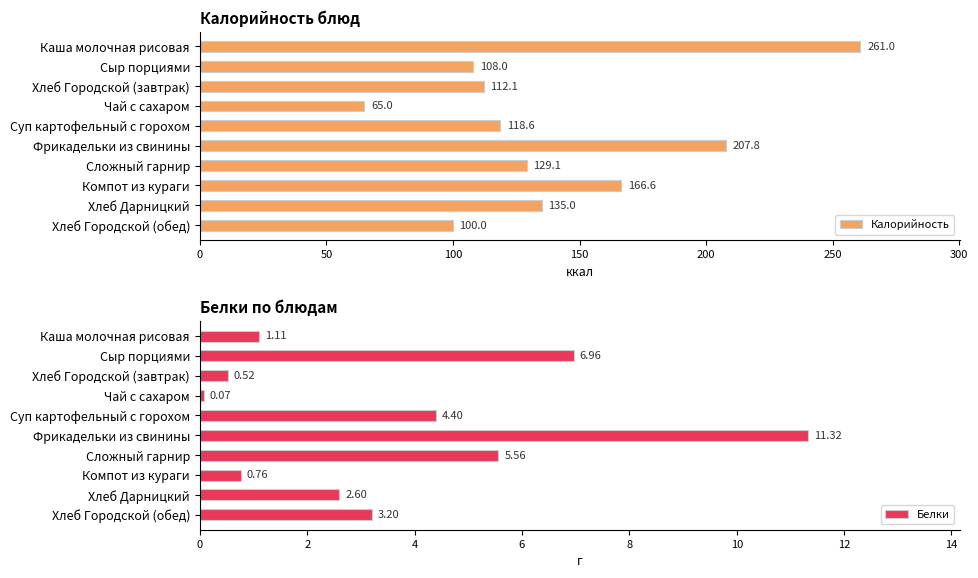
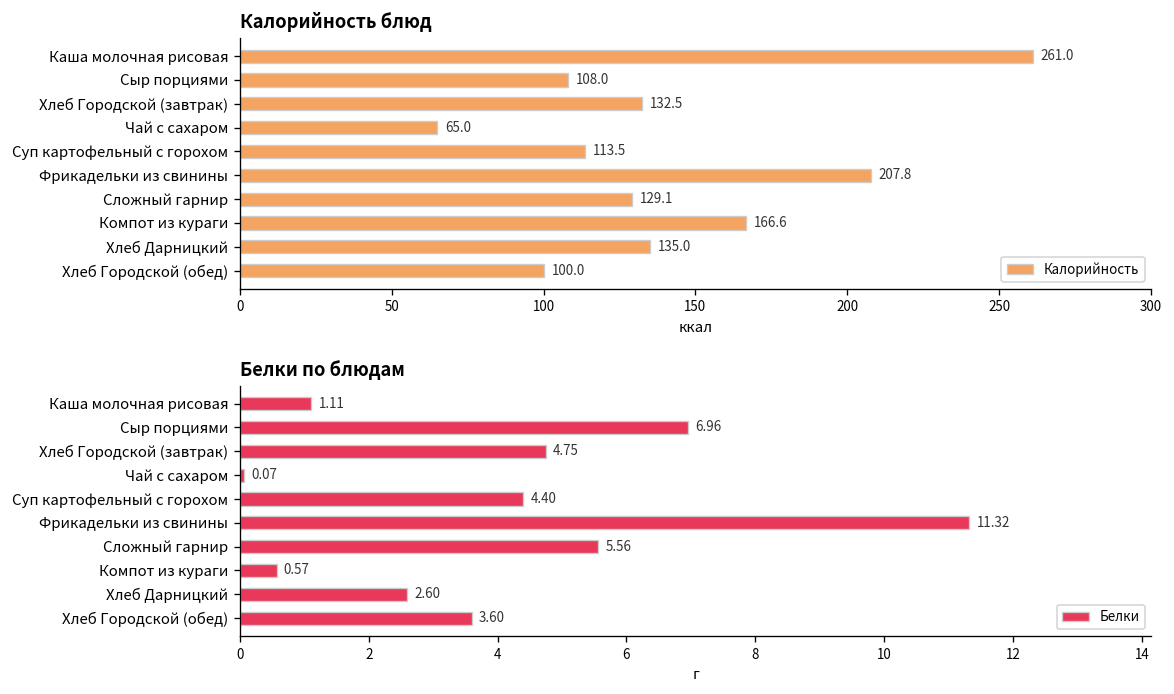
Калорийность блюд, Хлеб Городской (завтрак): 112.1 -> 132.5
Калорийность блюд, Суп картофельный с горохом: 118.6 -> 113.5
Белки по блюдам, Хлеб Городской (завтрак): 0.52 -> 4.75
Белки по блюдам, Компот из кураги: 0.76 -> 0.57
Белки по блюдам, Хлеб Городской (обед): 3.20 -> 3.60
